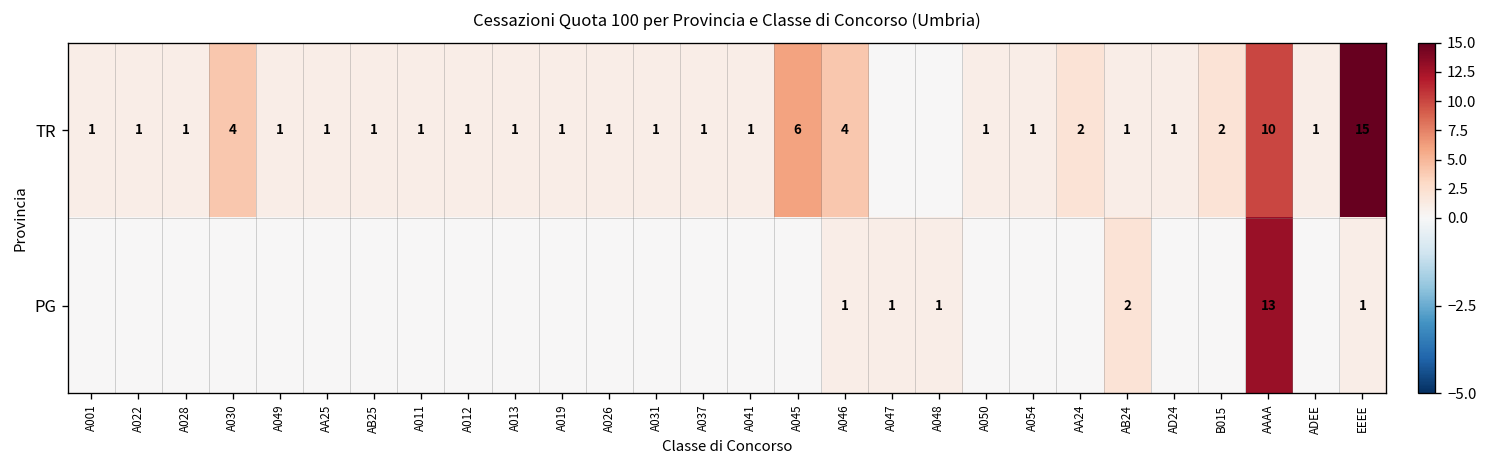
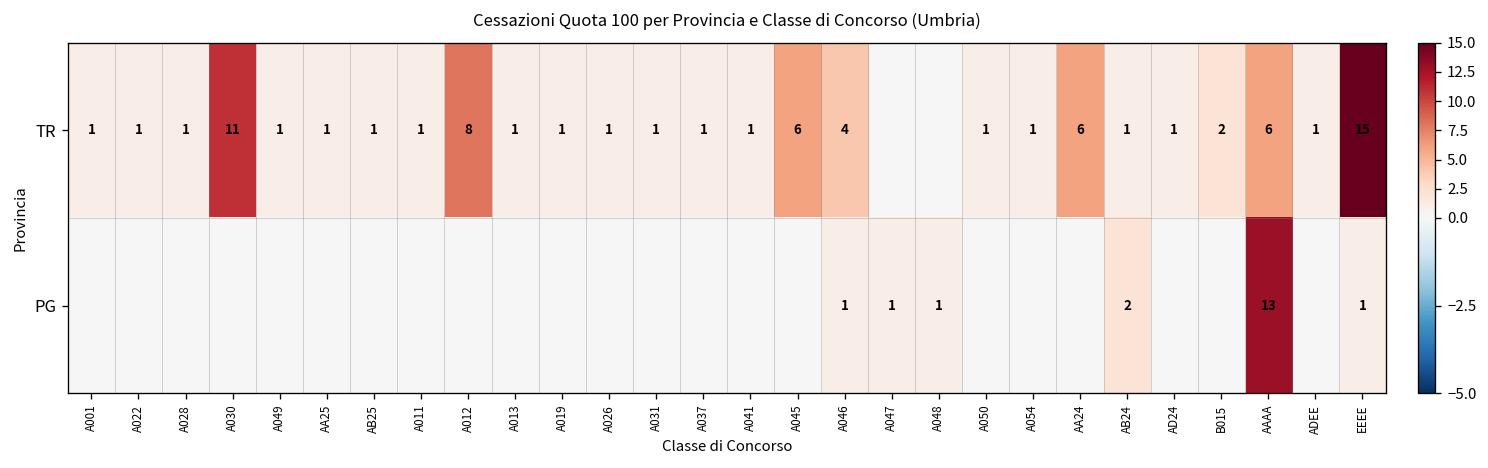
TR, A030: 4 -> 11
TR, A012: 1 -> 8
TR, AA24: 2 -> 6
TR, AAAA: 10 -> 6
